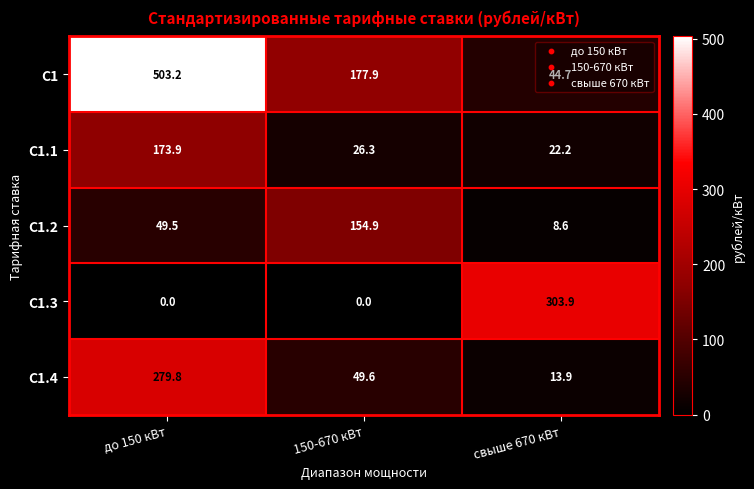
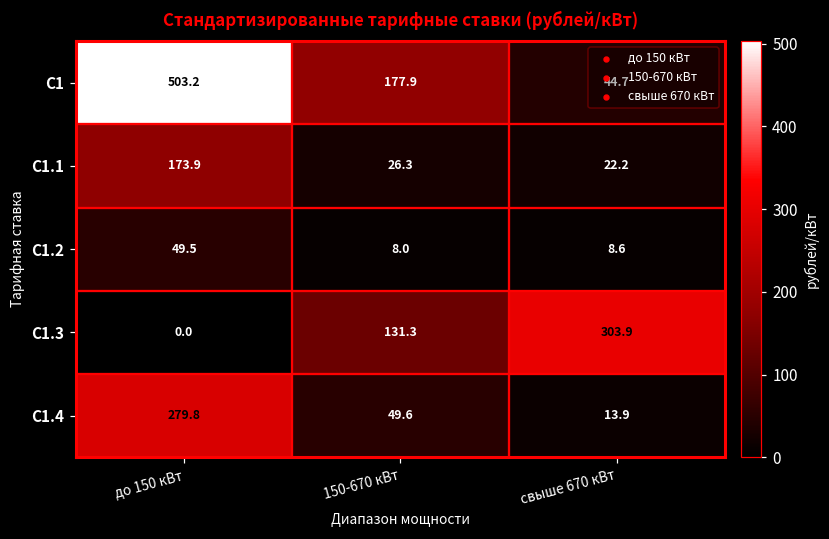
С1.2, 150-670 кВт: 154.9 -> 8.0
С1.3, 150-670 кВт: 0.0 -> 131.3
